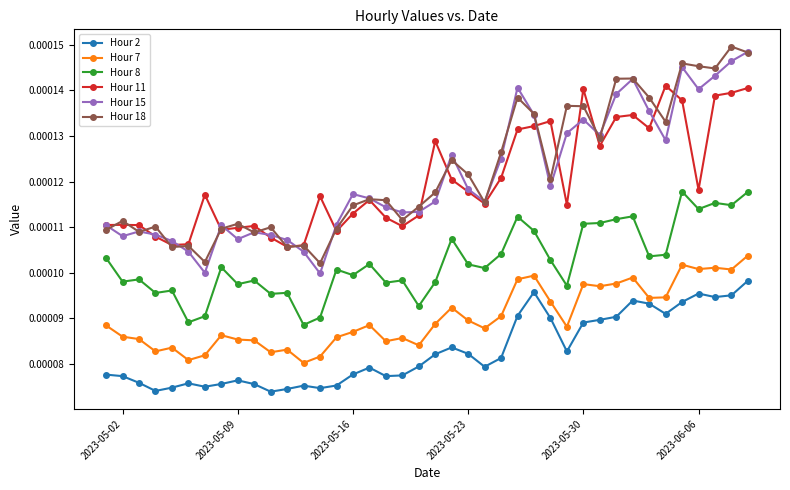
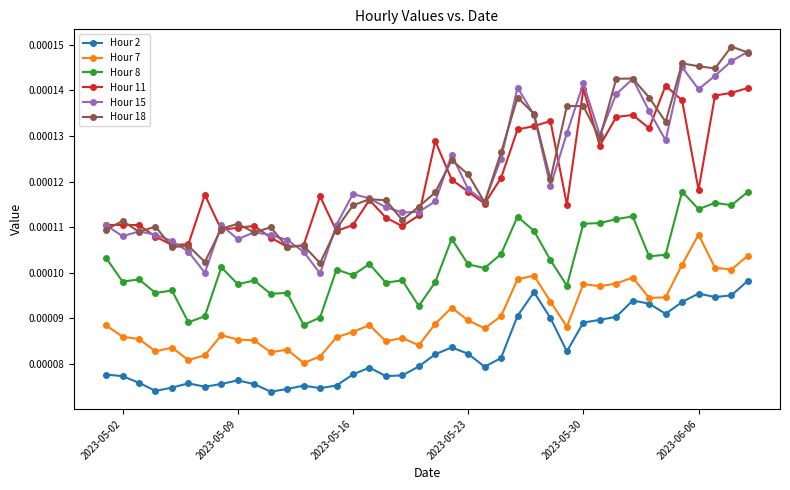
Hour 11, 2023-05-16: 0.000113 -> 0.000111
Hour 15, 2023-05-30: 0.000134 -> 0.000142
Hour 7, 2023-06-06: 0.000101 -> 0.000108
